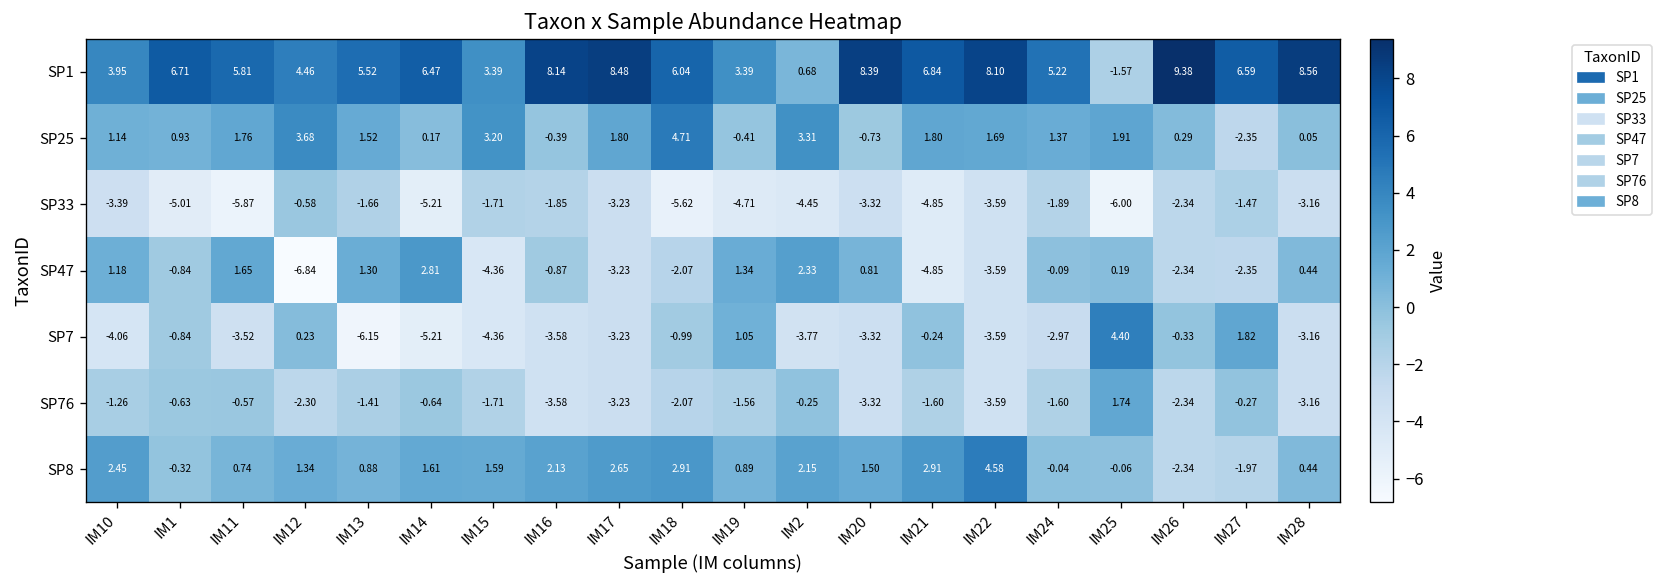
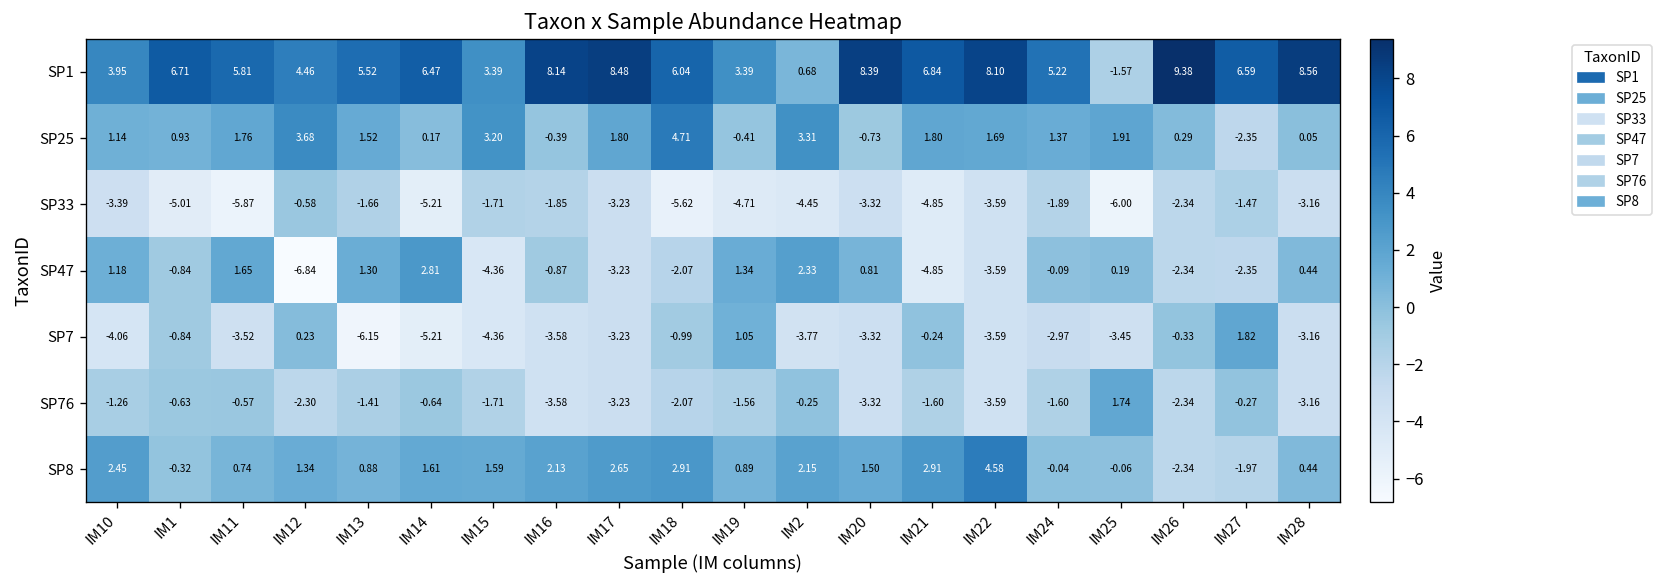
SP7, IM25: 4.40 -> -3.45
